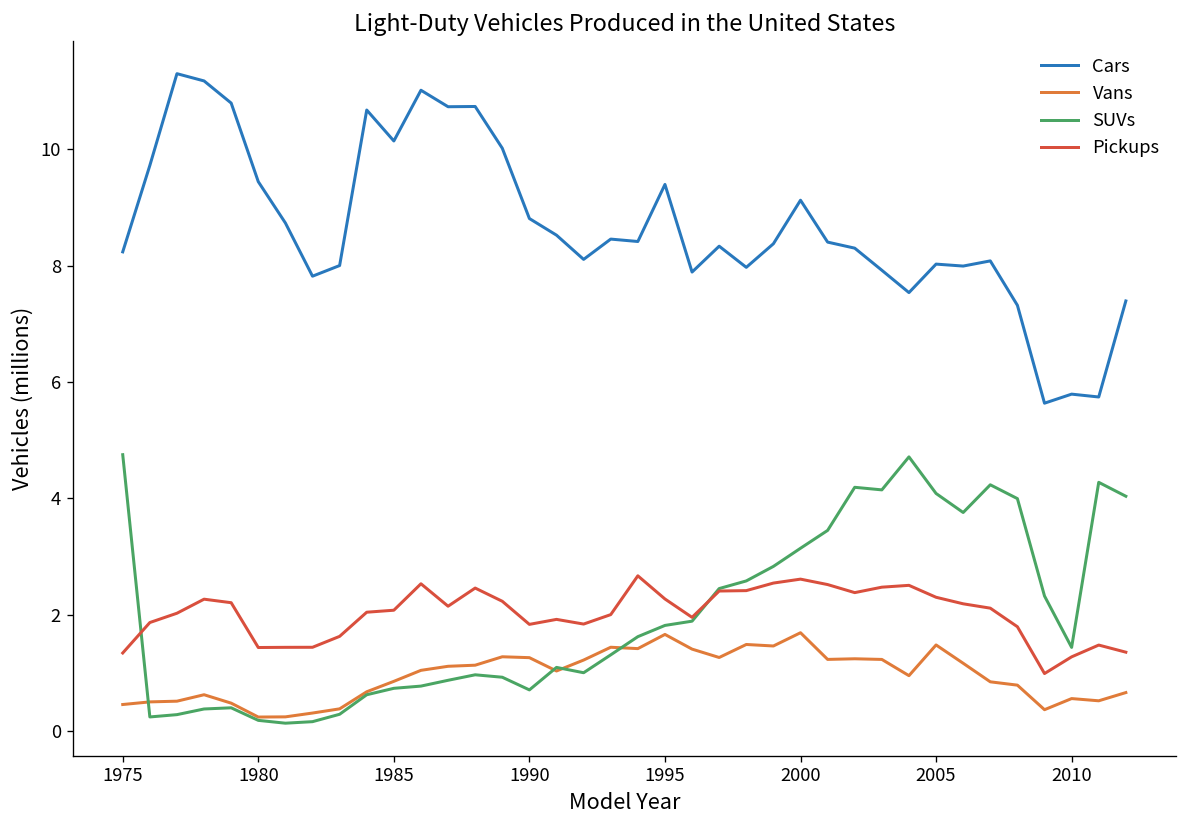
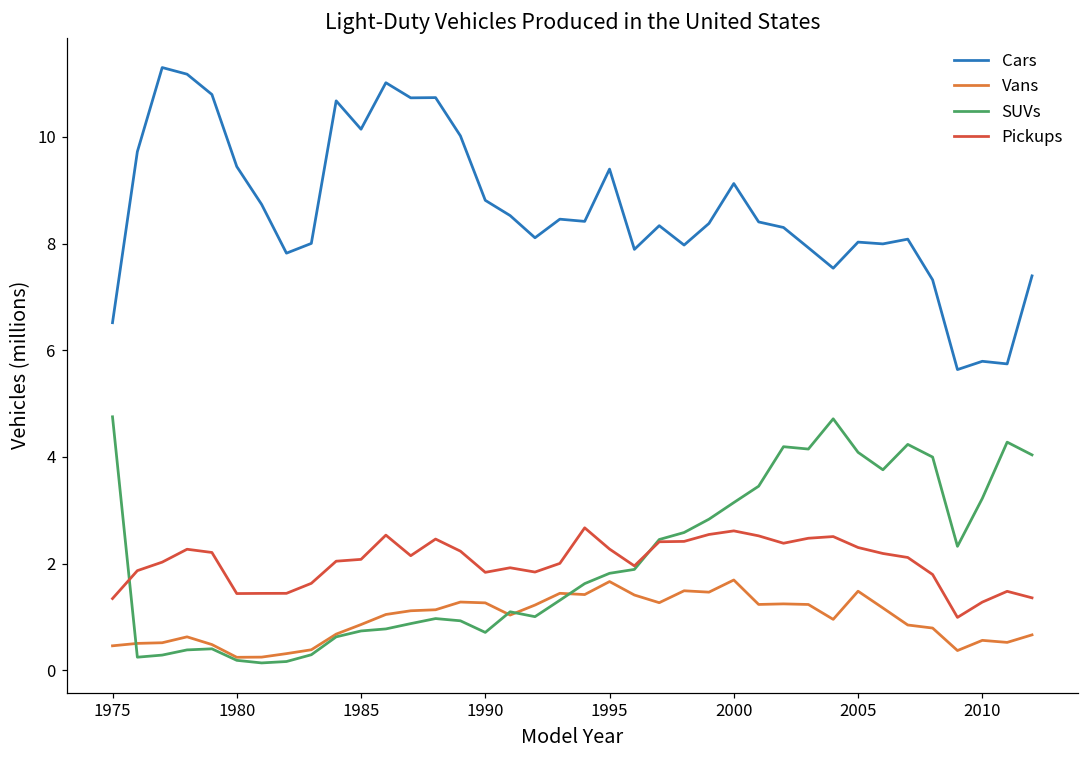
Cars, 1975: 8.2 -> 6.5
SUVs, 2010: 1.4 -> 3.2
